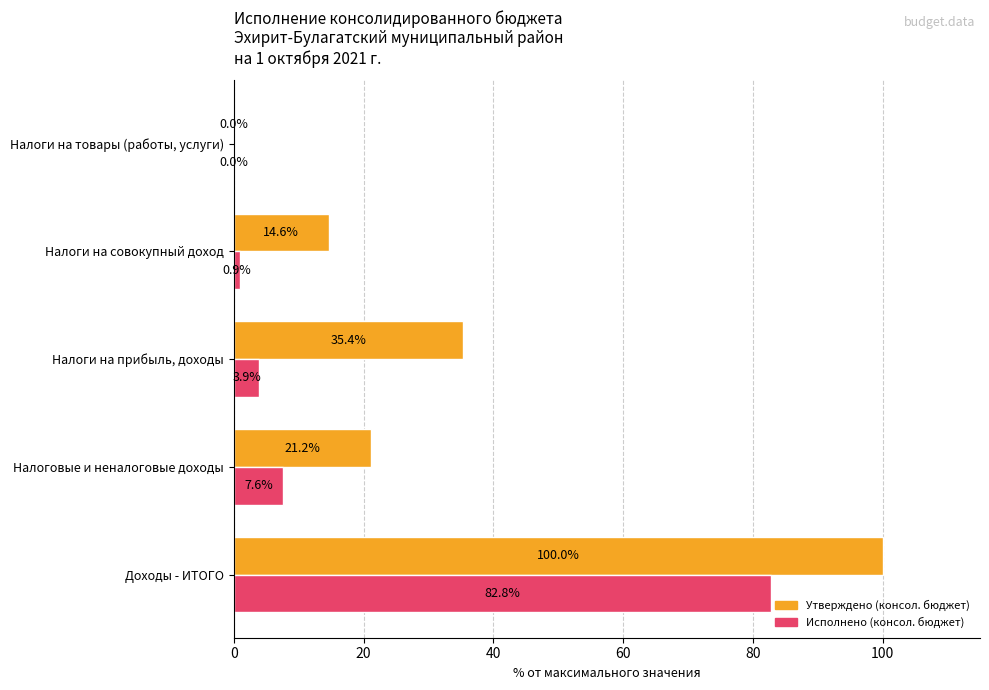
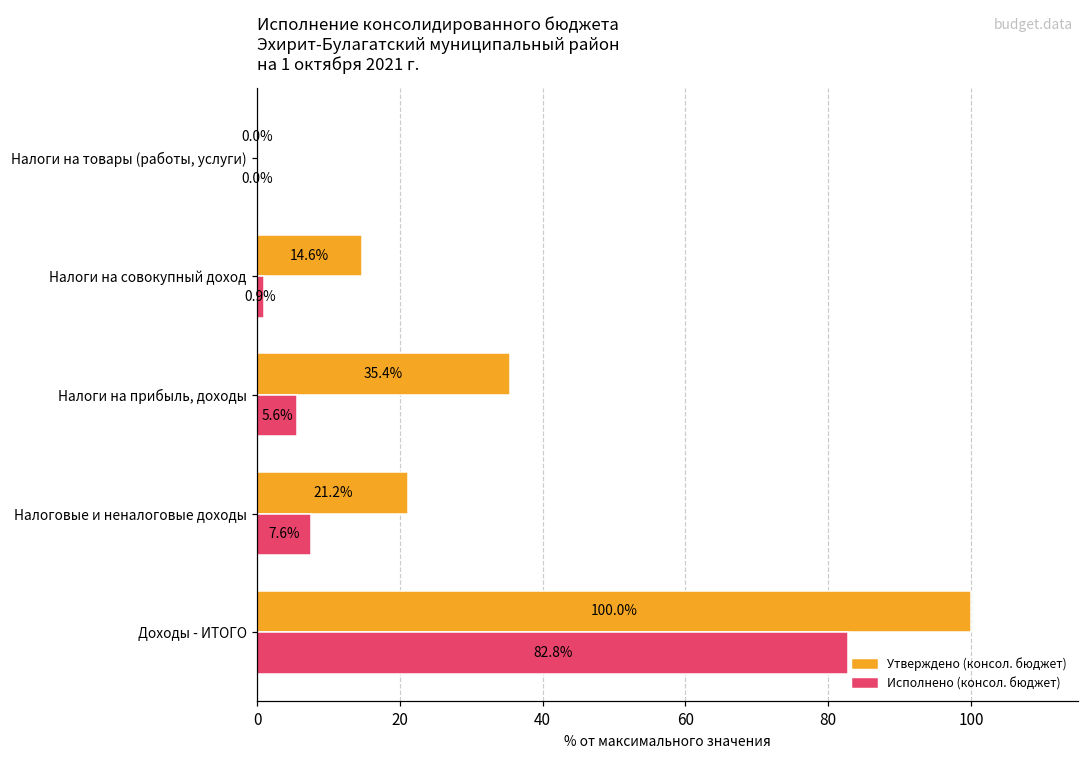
Исполнено (консол. бюджет), Налоги на прибыль, доходы: 3.9% -> 5.6%
